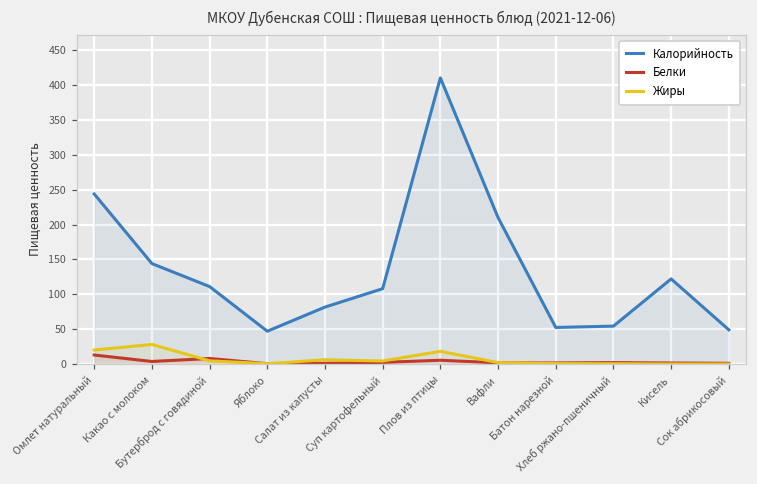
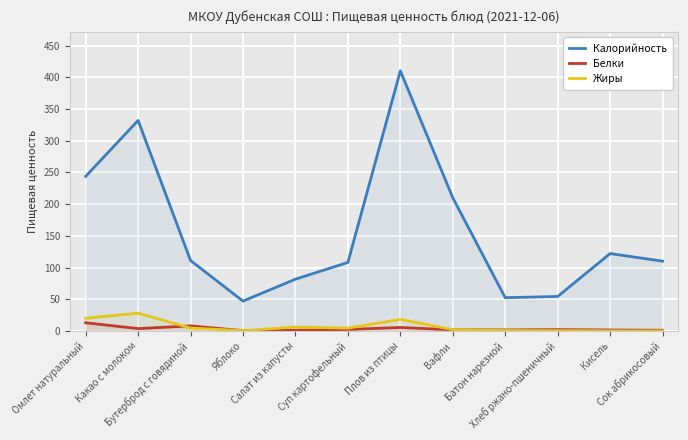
Калорийность, Какао с молоком: 140 -> 330
Калорийность, Сок абрикосовый: 50 -> 110
